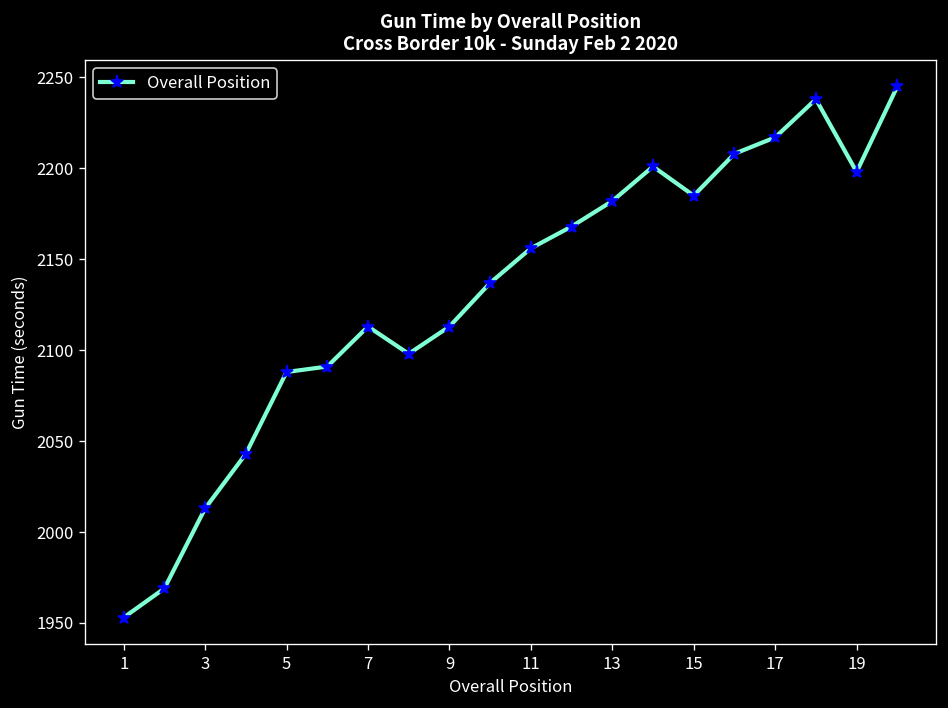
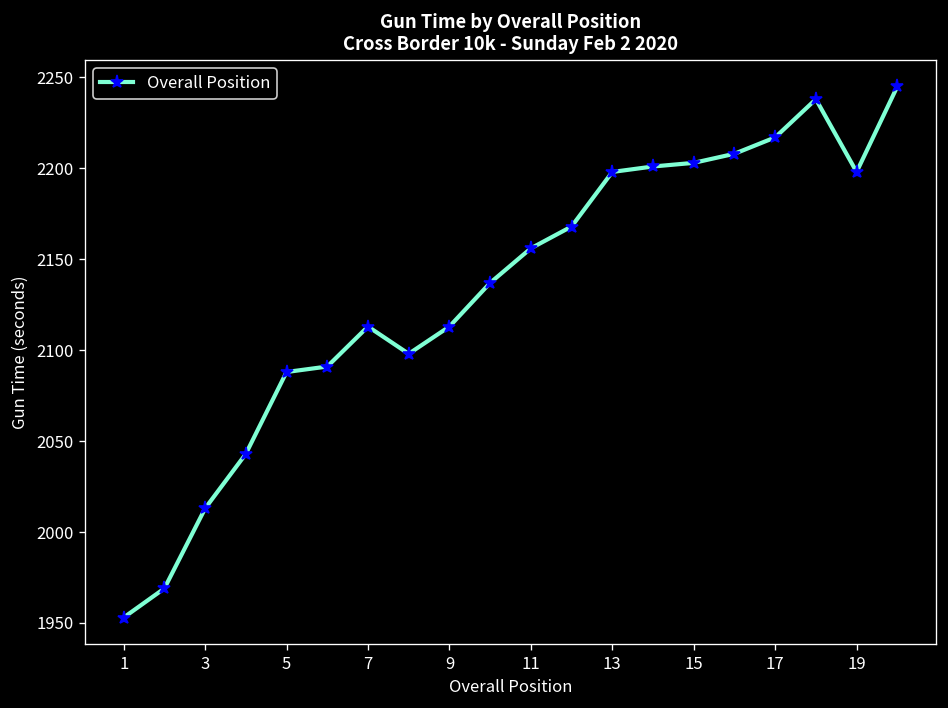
13: 2182 -> 2198
15: 2185 -> 2203
